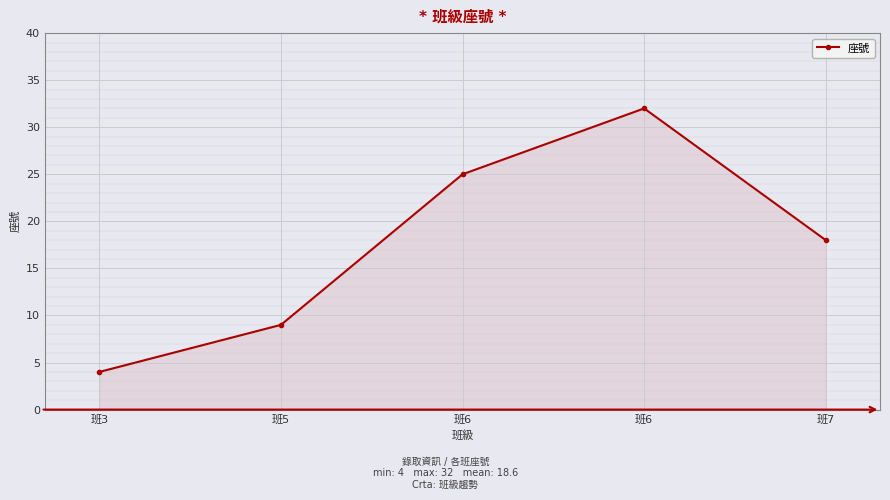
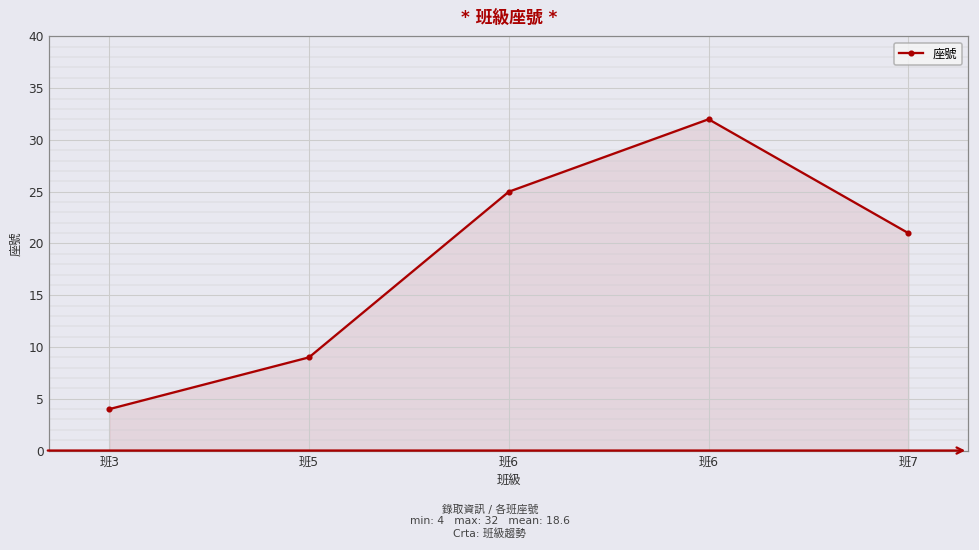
班7: 18 -> 21
